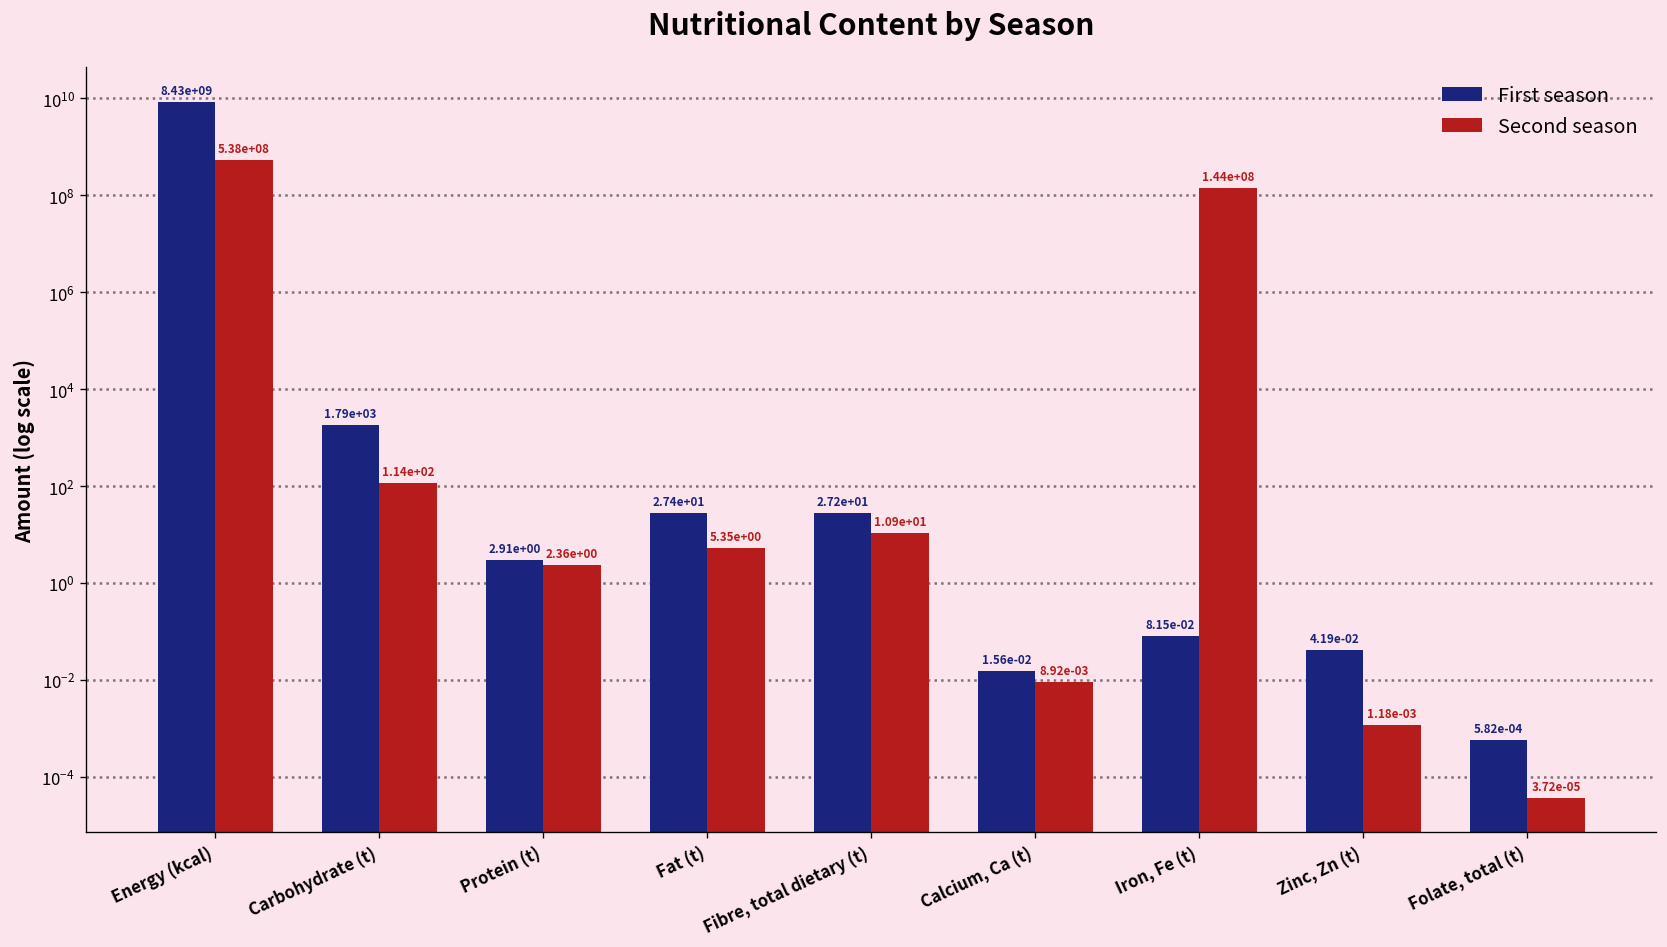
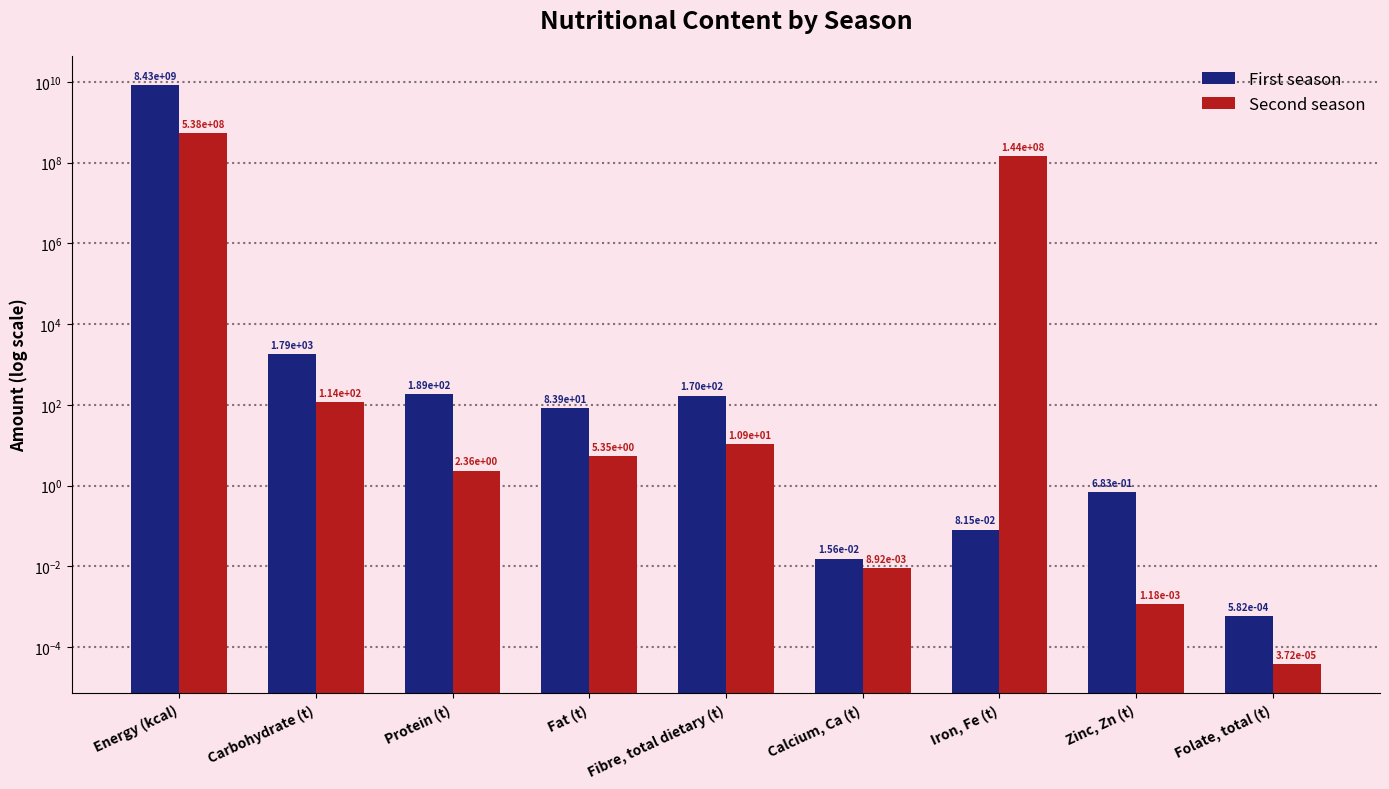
First season, Protein (t): 2.91e+00 -> 1.89e+02
First season, Fat (t): 2.74e+01 -> 8.39e+01
First season, Fibre, total dietary (t): 2.72e+01 -> 1.70e+02
First season, Zinc, Zn (t): 4.19e-02 -> 6.83e-01
